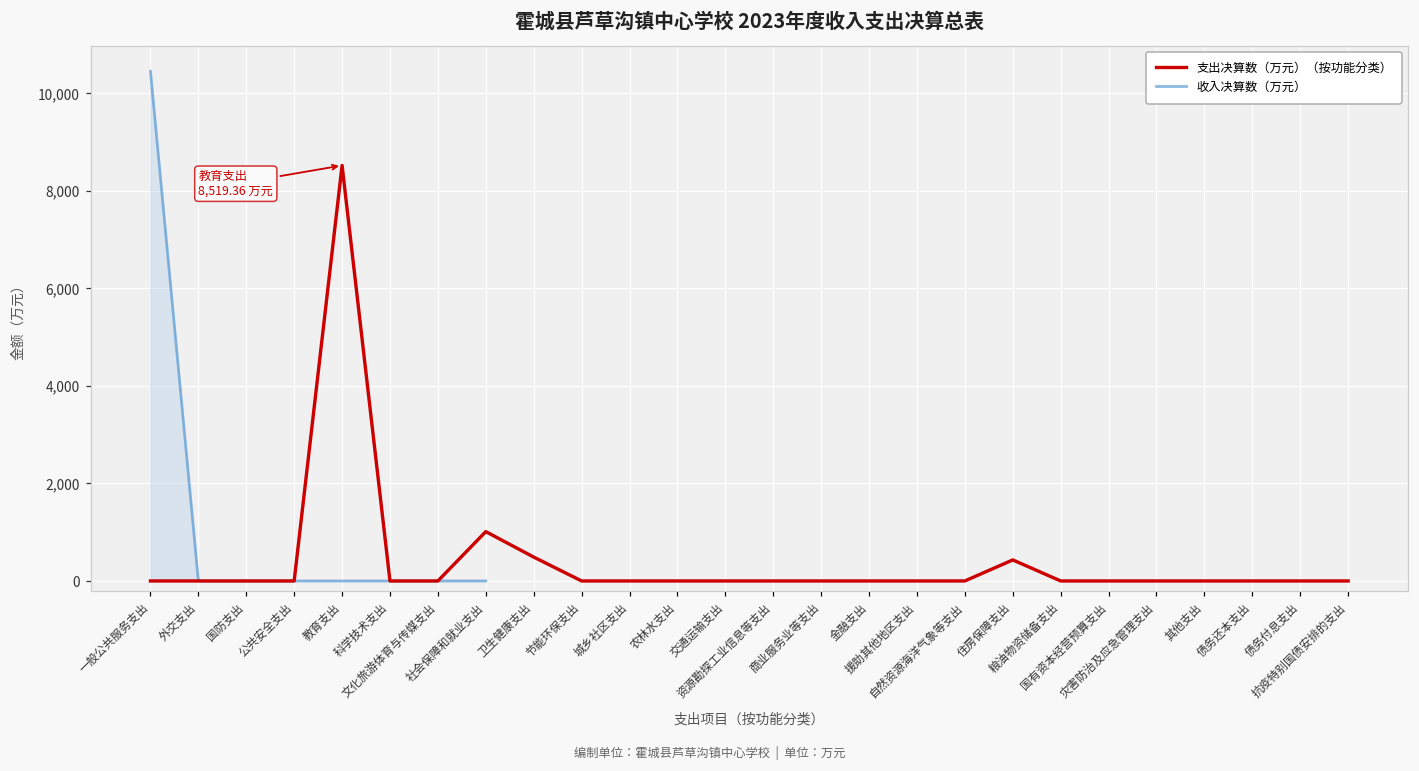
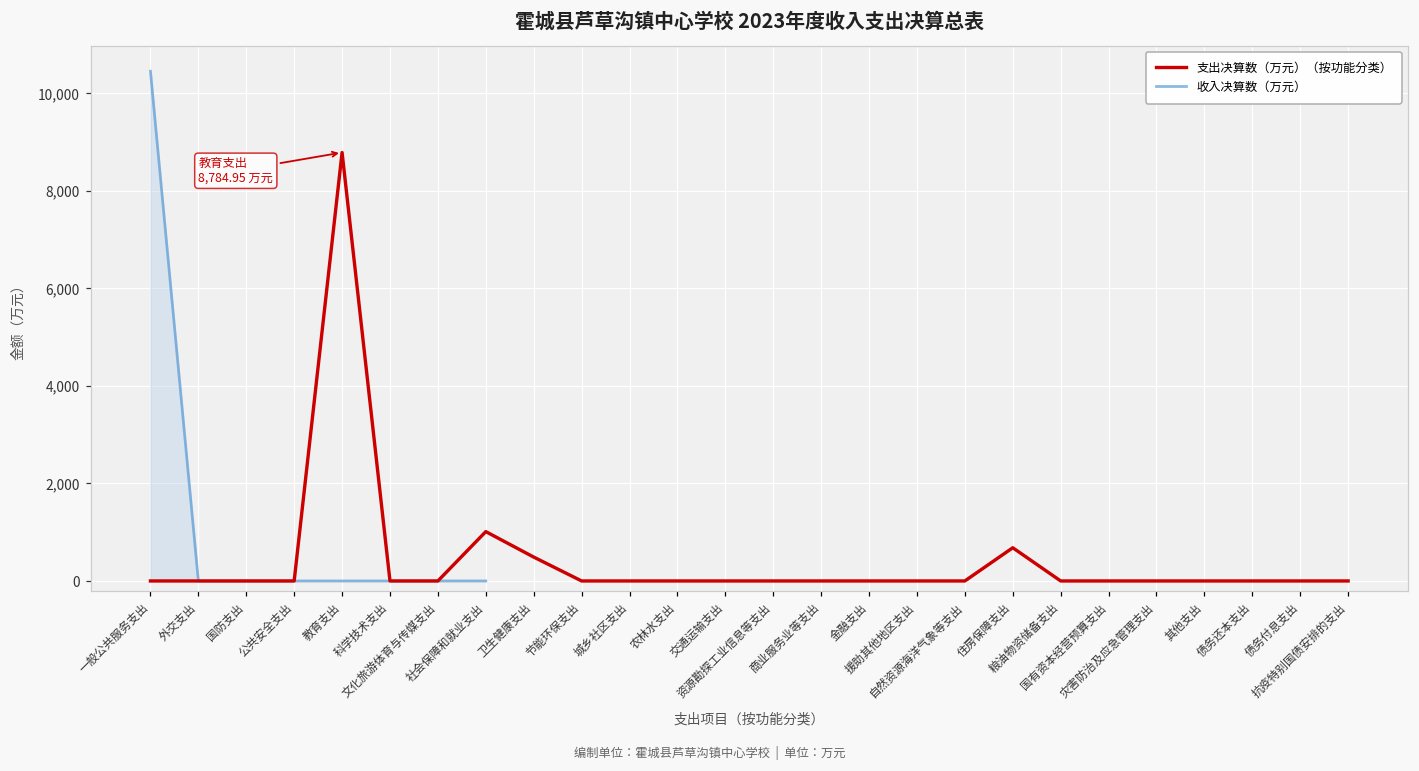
支出决算数（万元）（按功能分类）, 教育支出: 8,519.36 -> 8,784.95
支出决算数（万元）（按功能分类）, 住房保障支出: 400 -> 700
